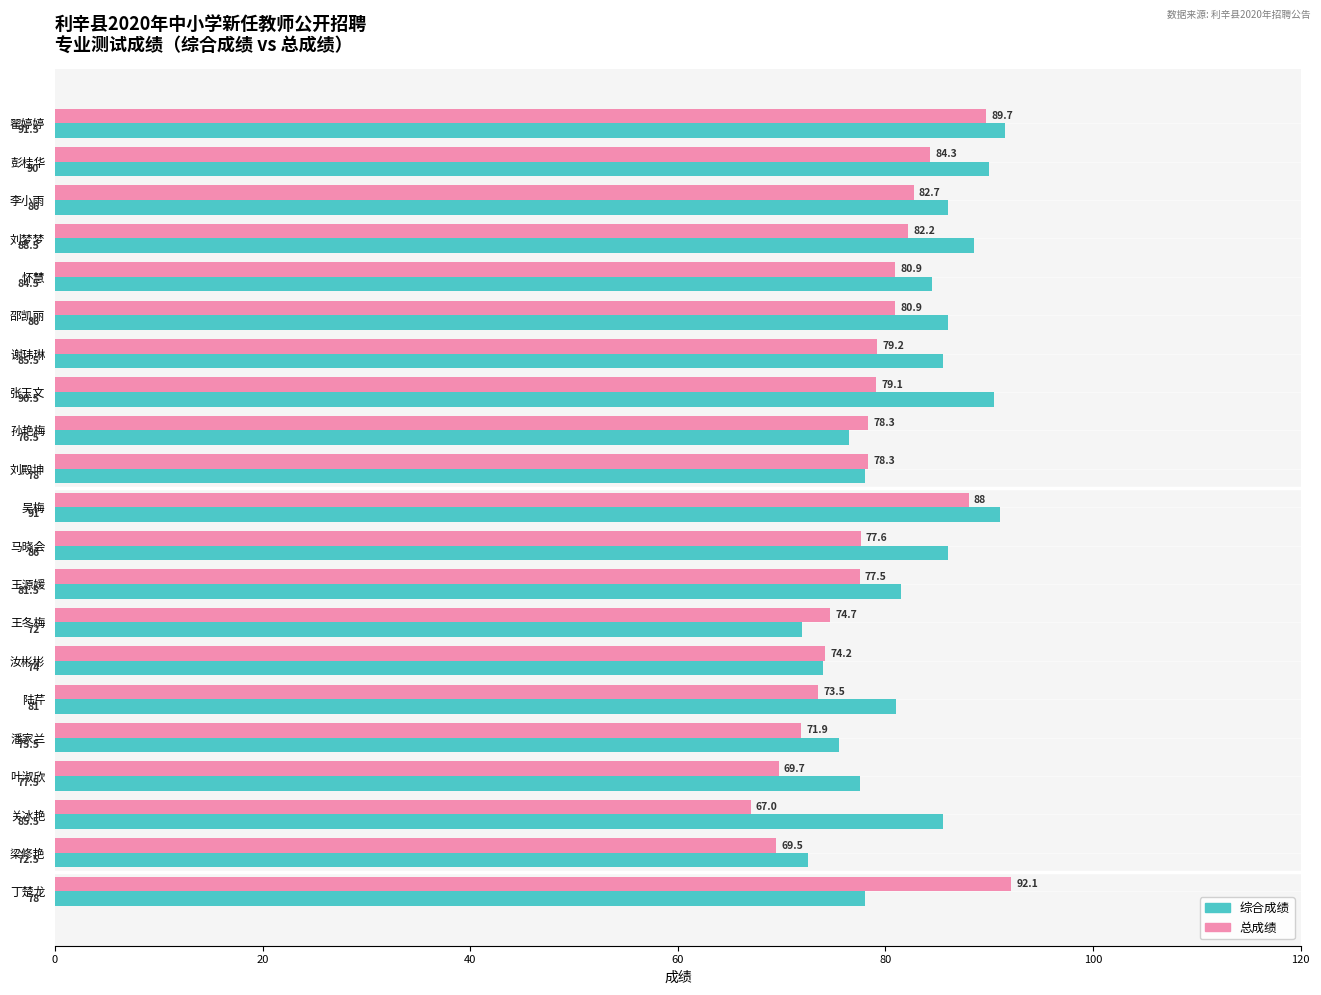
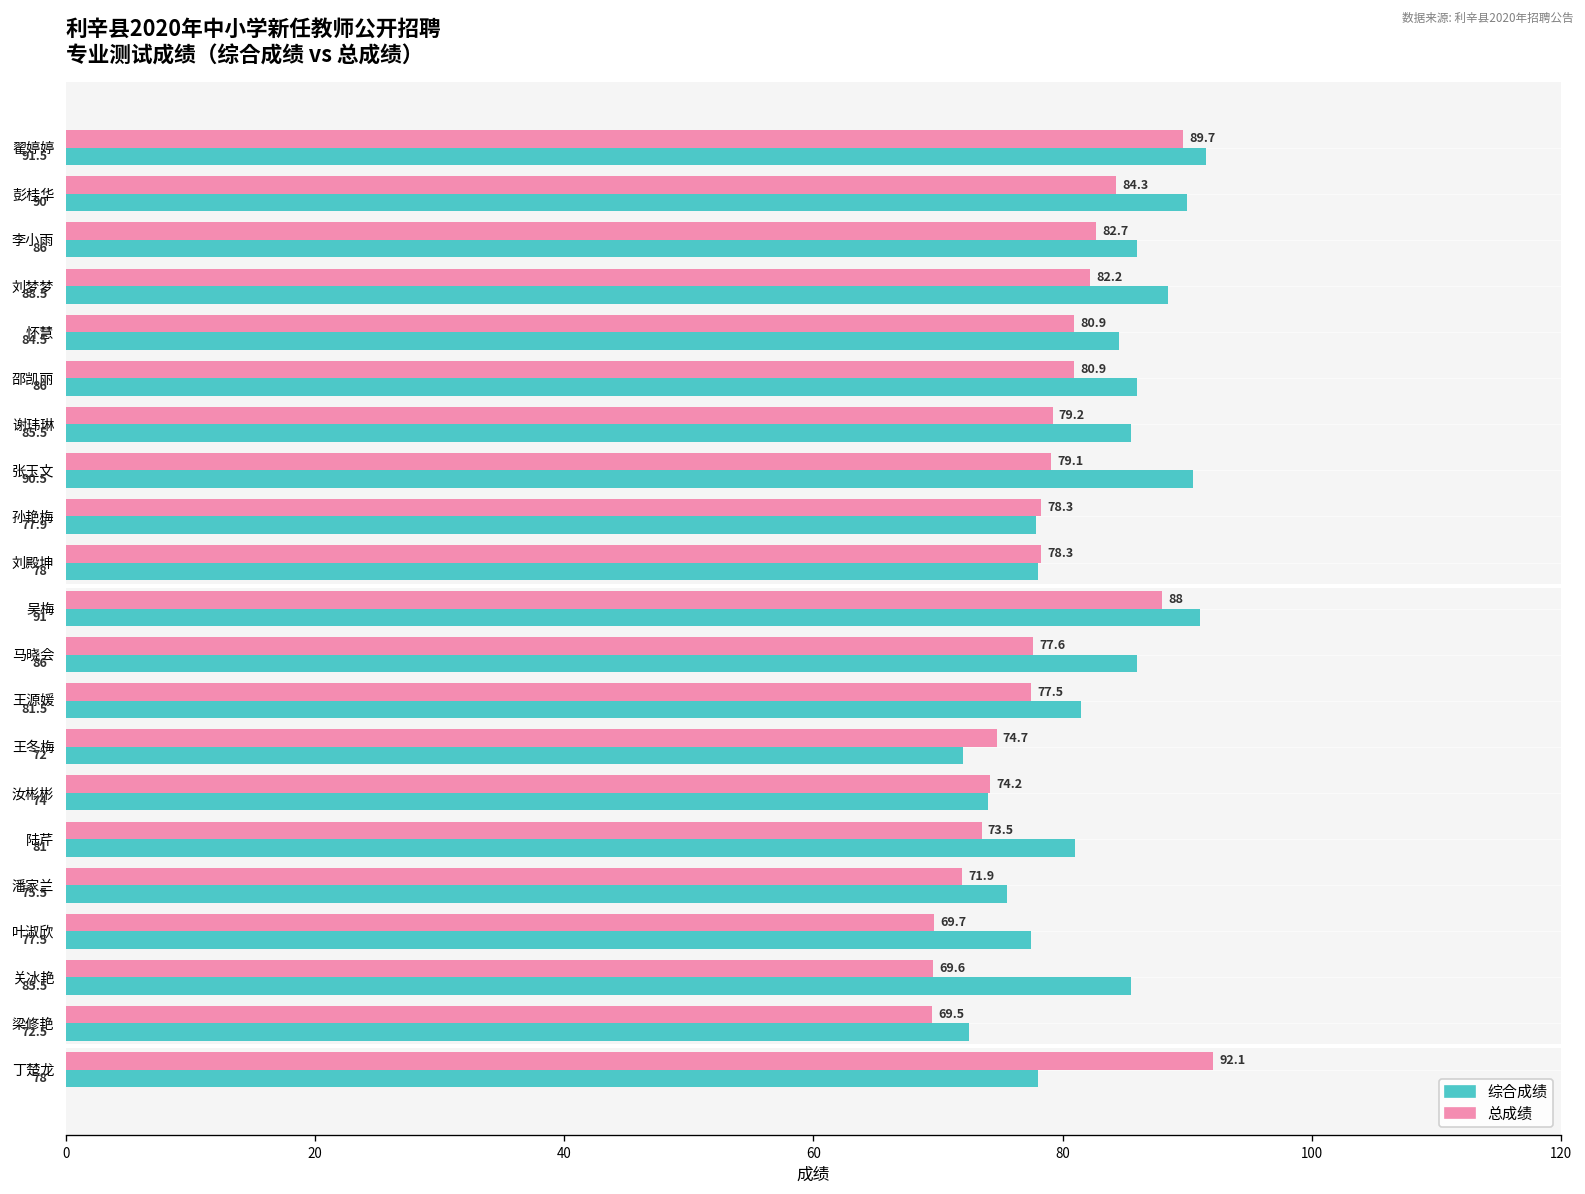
综合成绩, 孙艳梅: 76.5 -> 77.9
总成绩, 关冰艳: 67.0 -> 69.6
